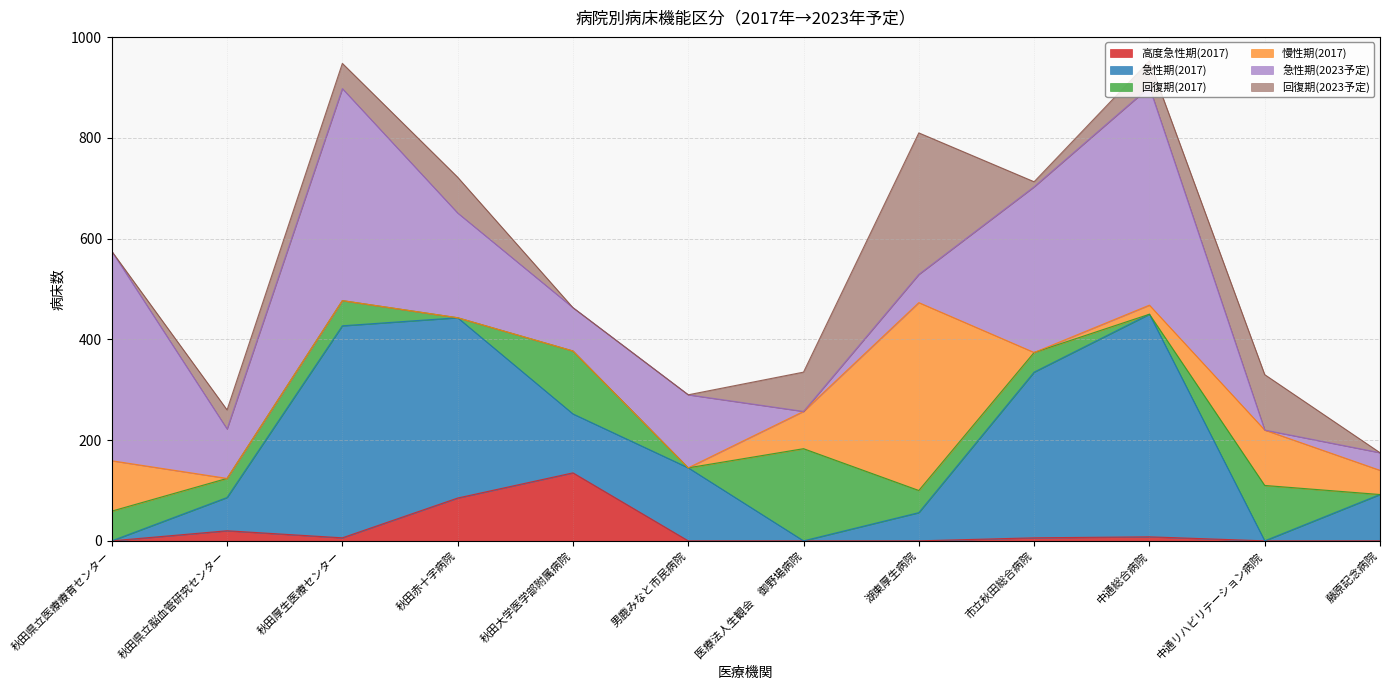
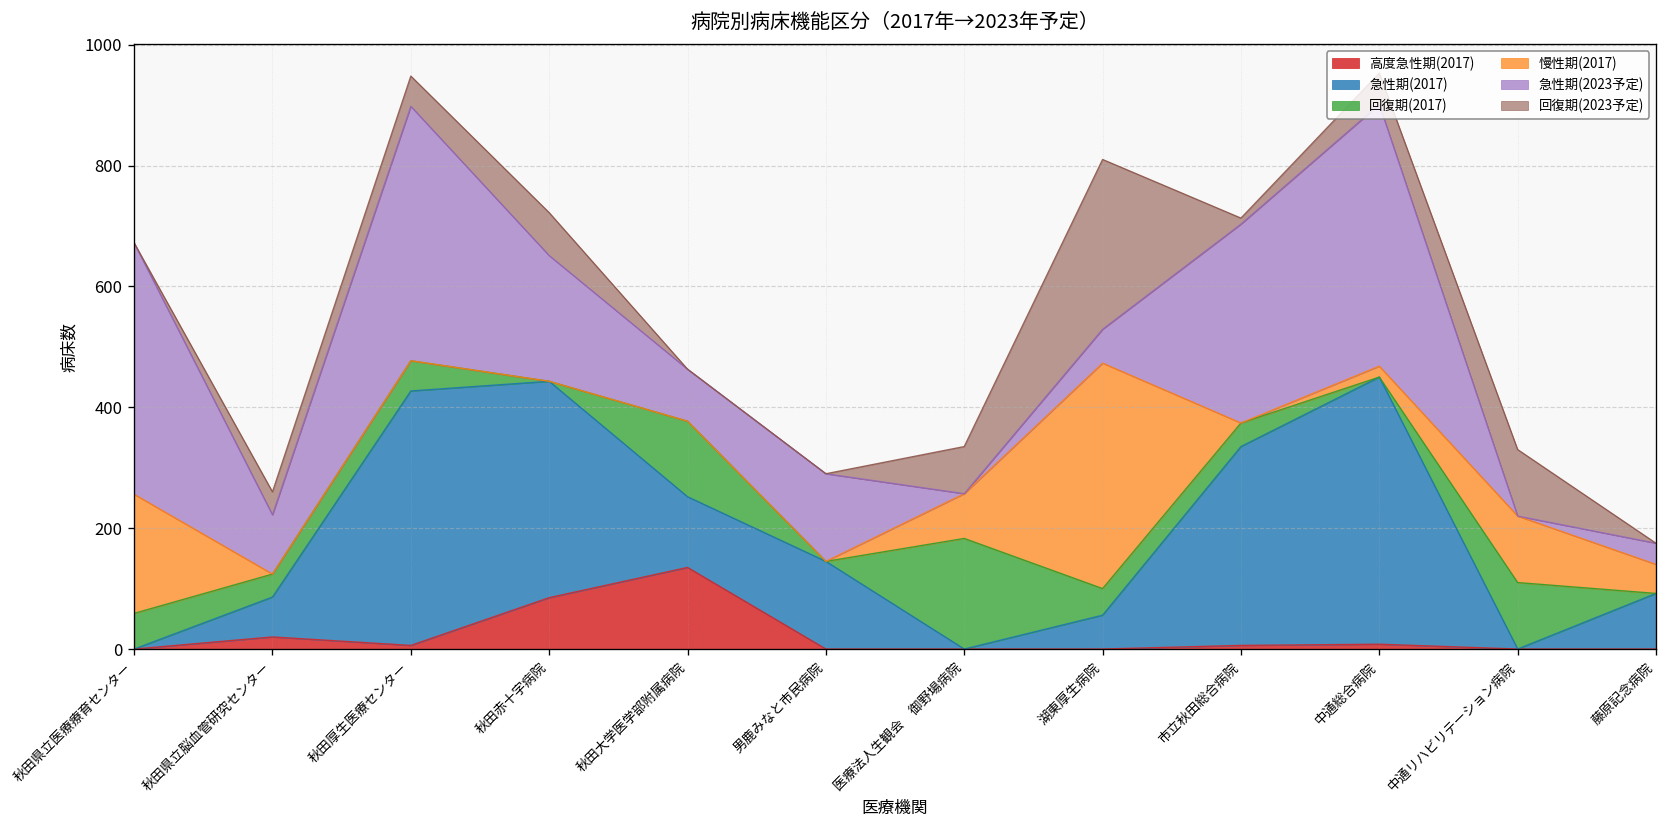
慢性期(2017), 秋田県立医療療育センター: 100 -> 200
